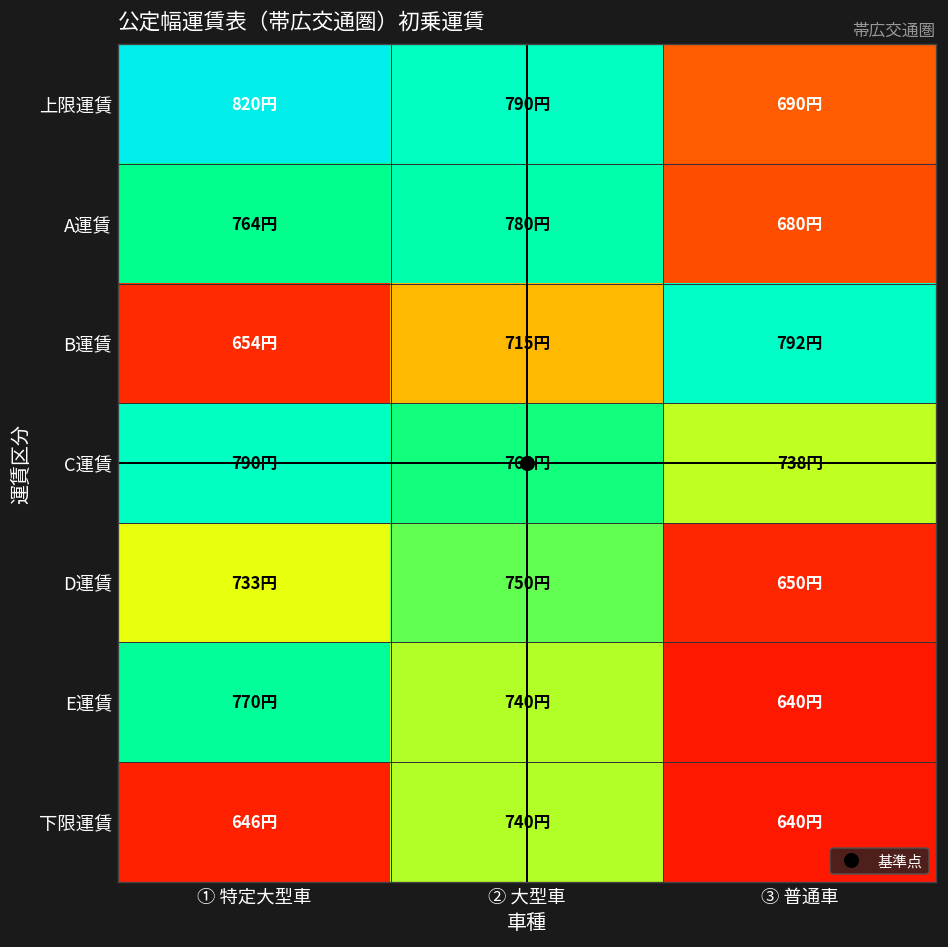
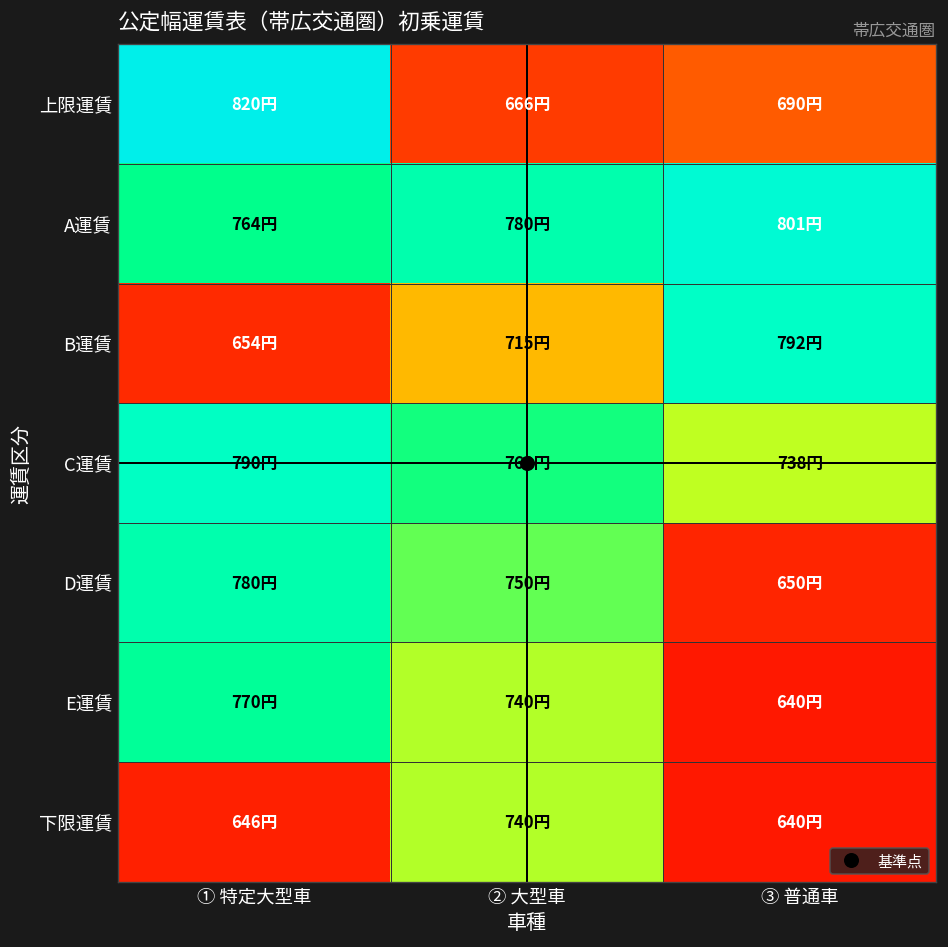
上限運賃, ② 大型車: 790円 -> 666円
A運賃, ③ 普通車: 680円 -> 801円
D運賃, ① 特定大型車: 733円 -> 780円
